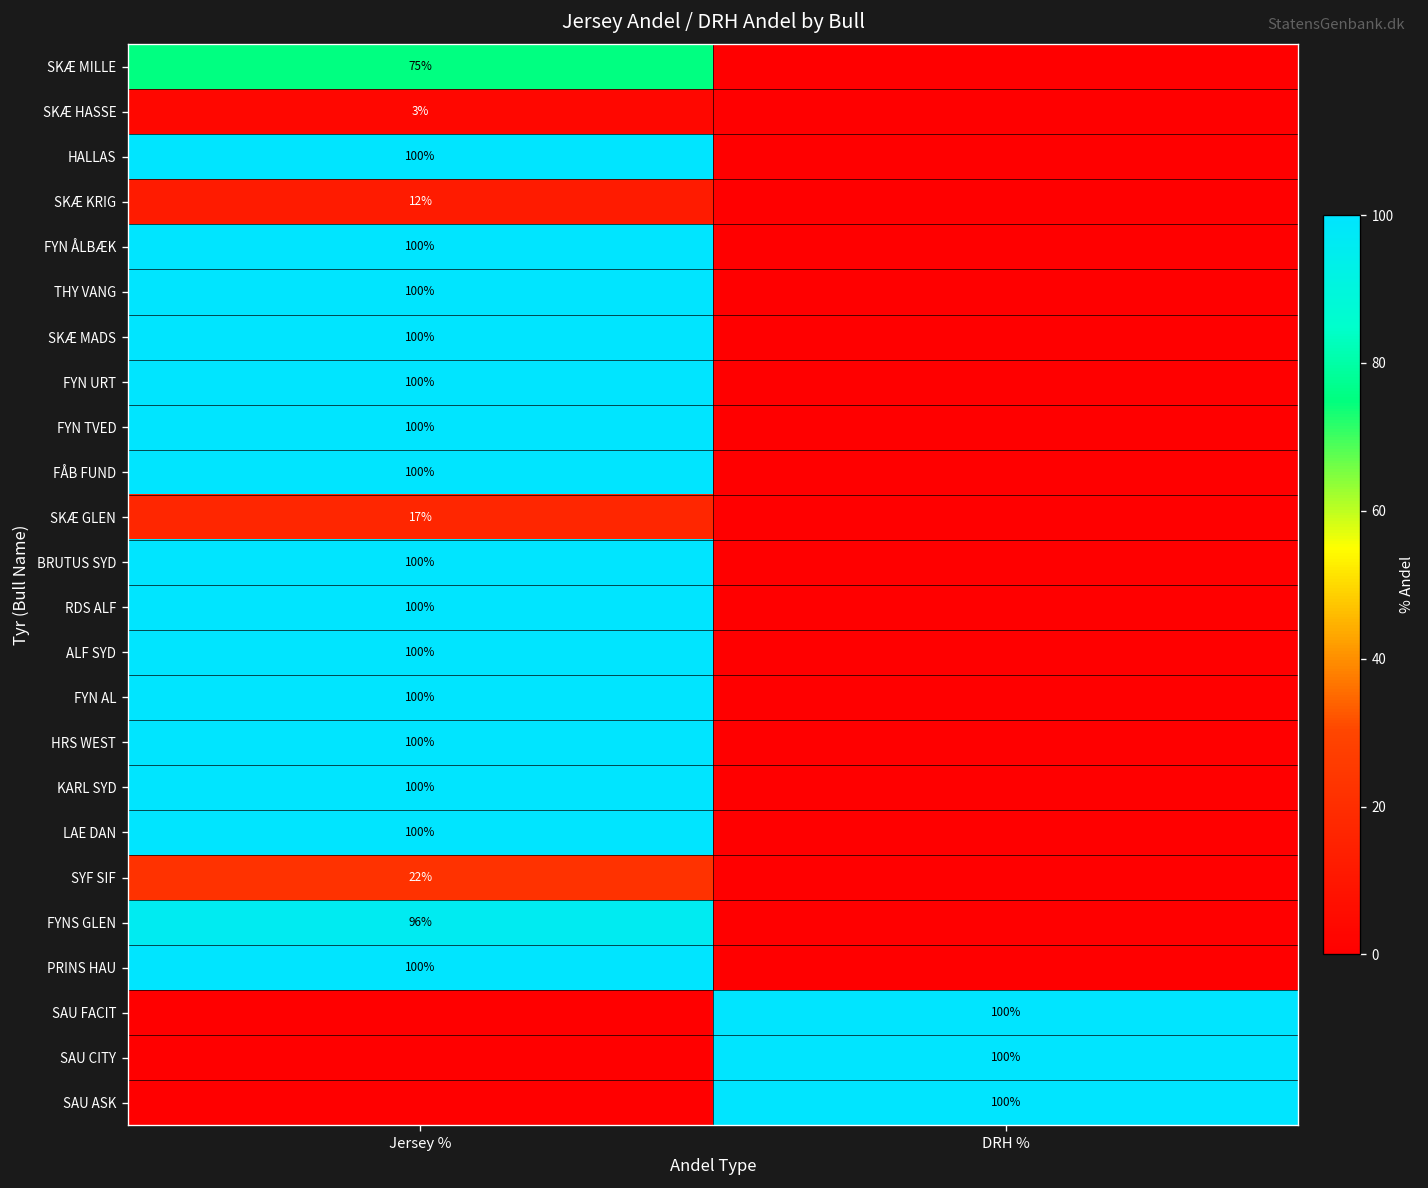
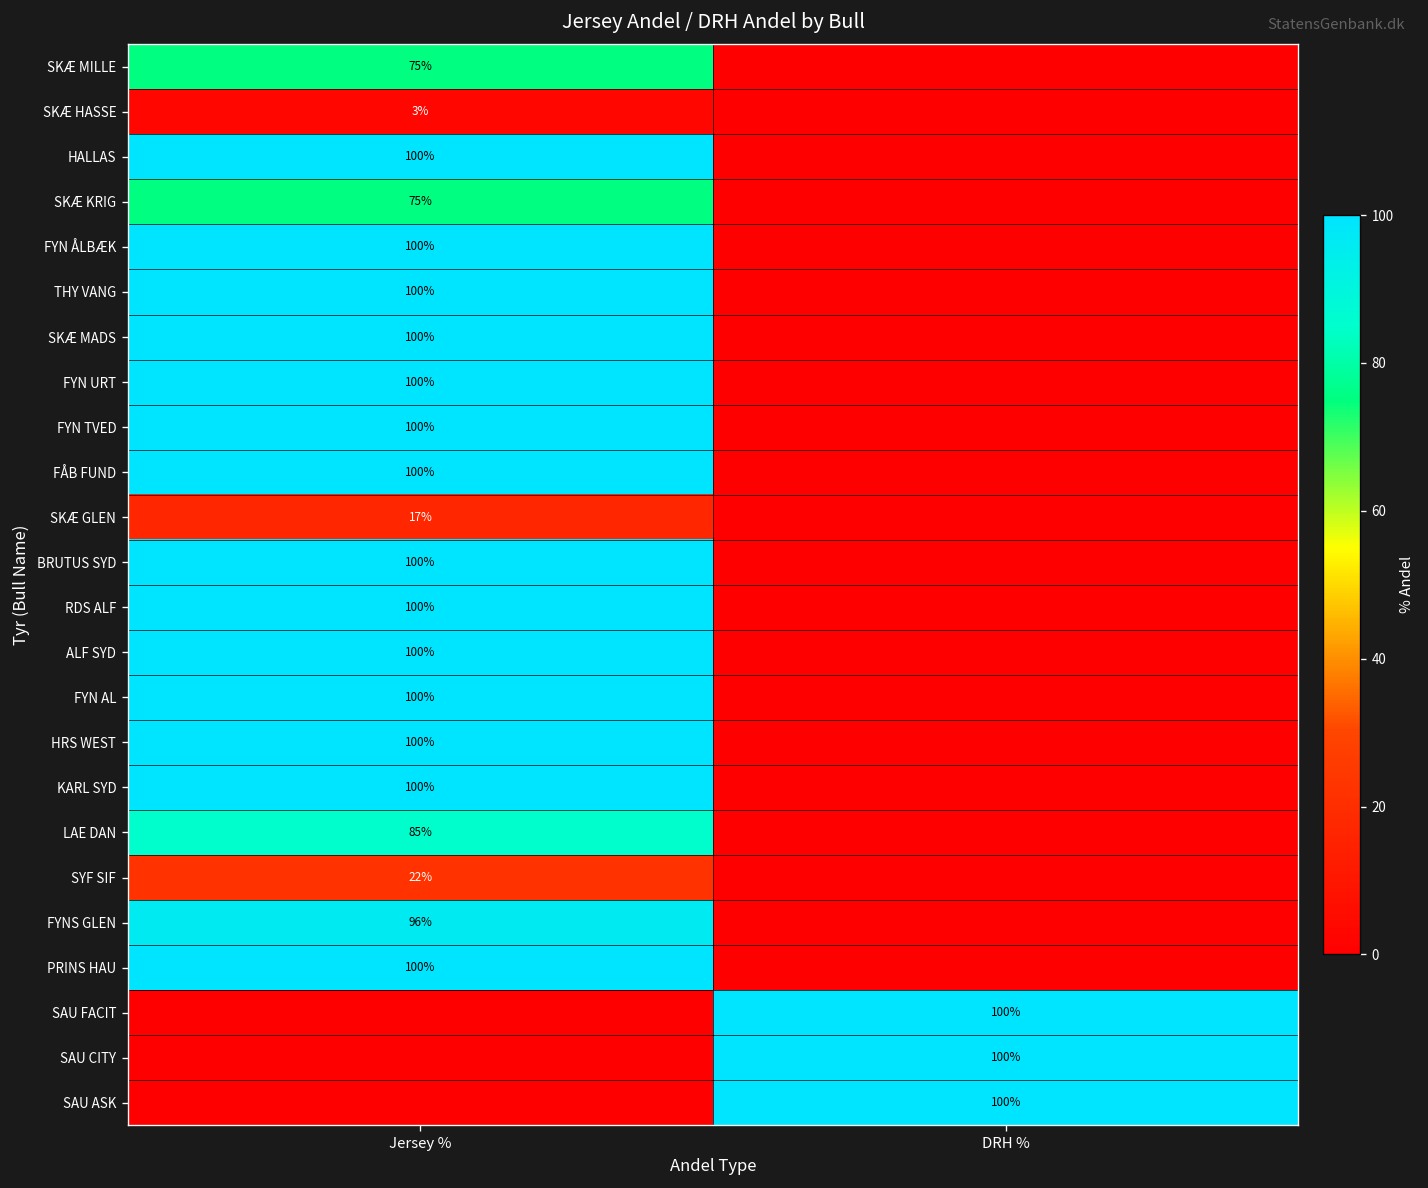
SKÆ KRIG, Jersey %: 12% -> 75%
LAE DAN, Jersey %: 100% -> 85%
